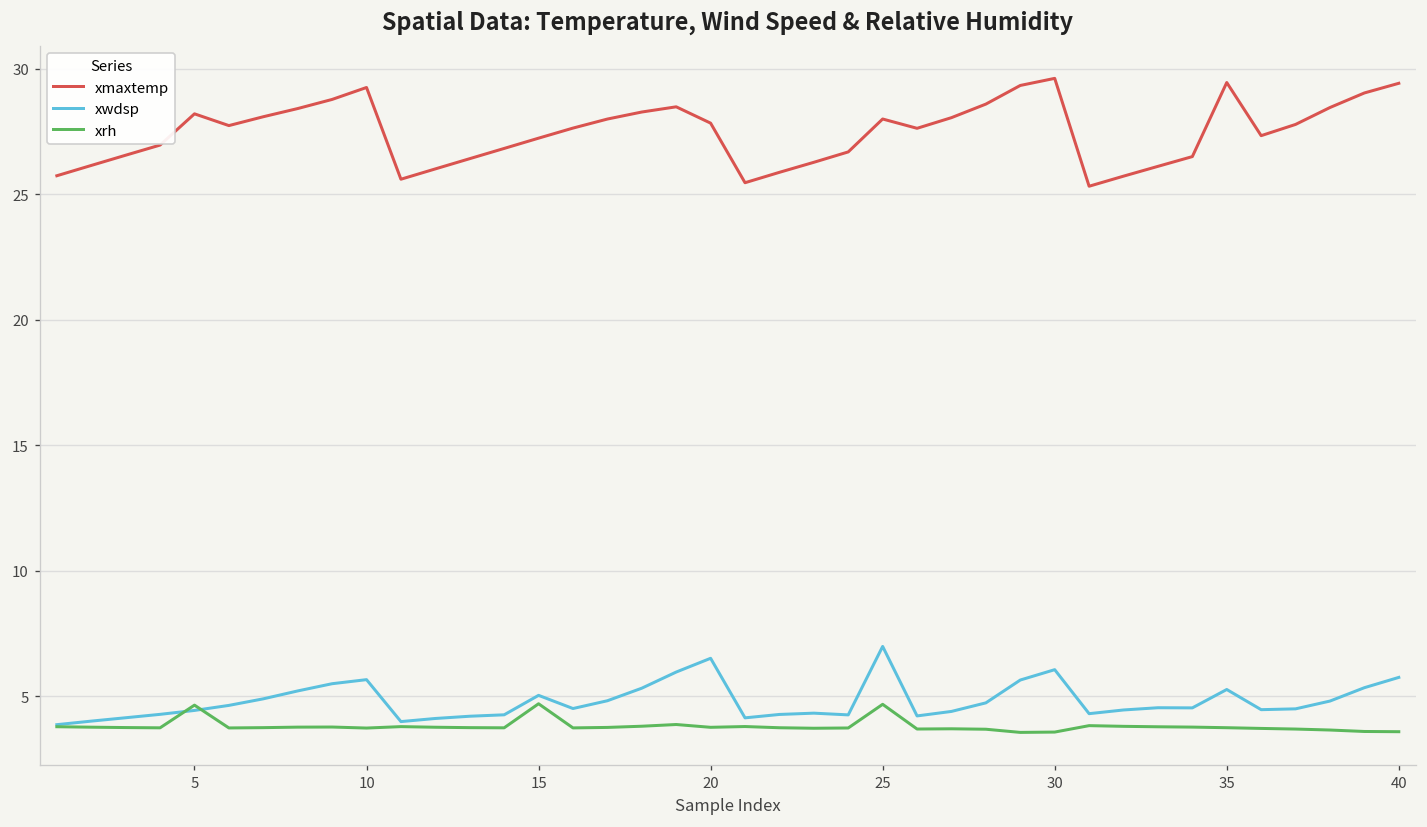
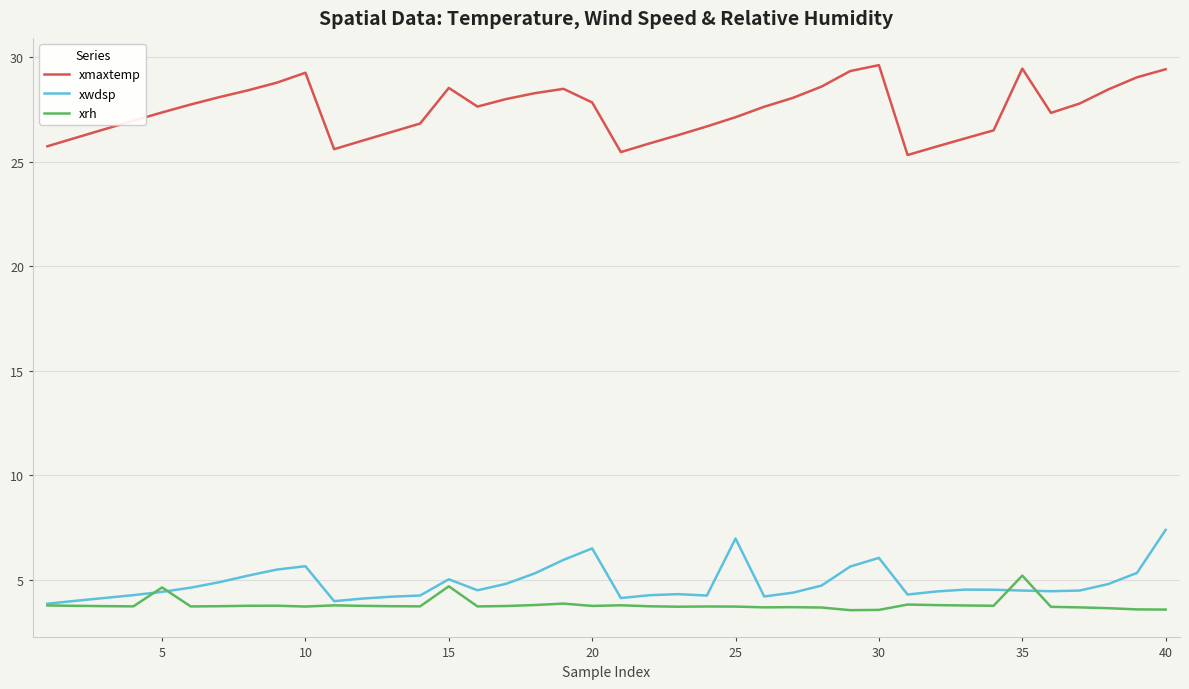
xmaxtemp, 5: 28.2 -> 27.4
xmaxtemp, 15: 27.2 -> 28.5
xmaxtemp, 25: 28.0 -> 27.1
xrh, 25: 4.7 -> 3.7
xwdsp, 35: 5.3 -> 4.5
xrh, 35: 3.7 -> 5.2
xwdsp, 40: 5.8 -> 7.4
